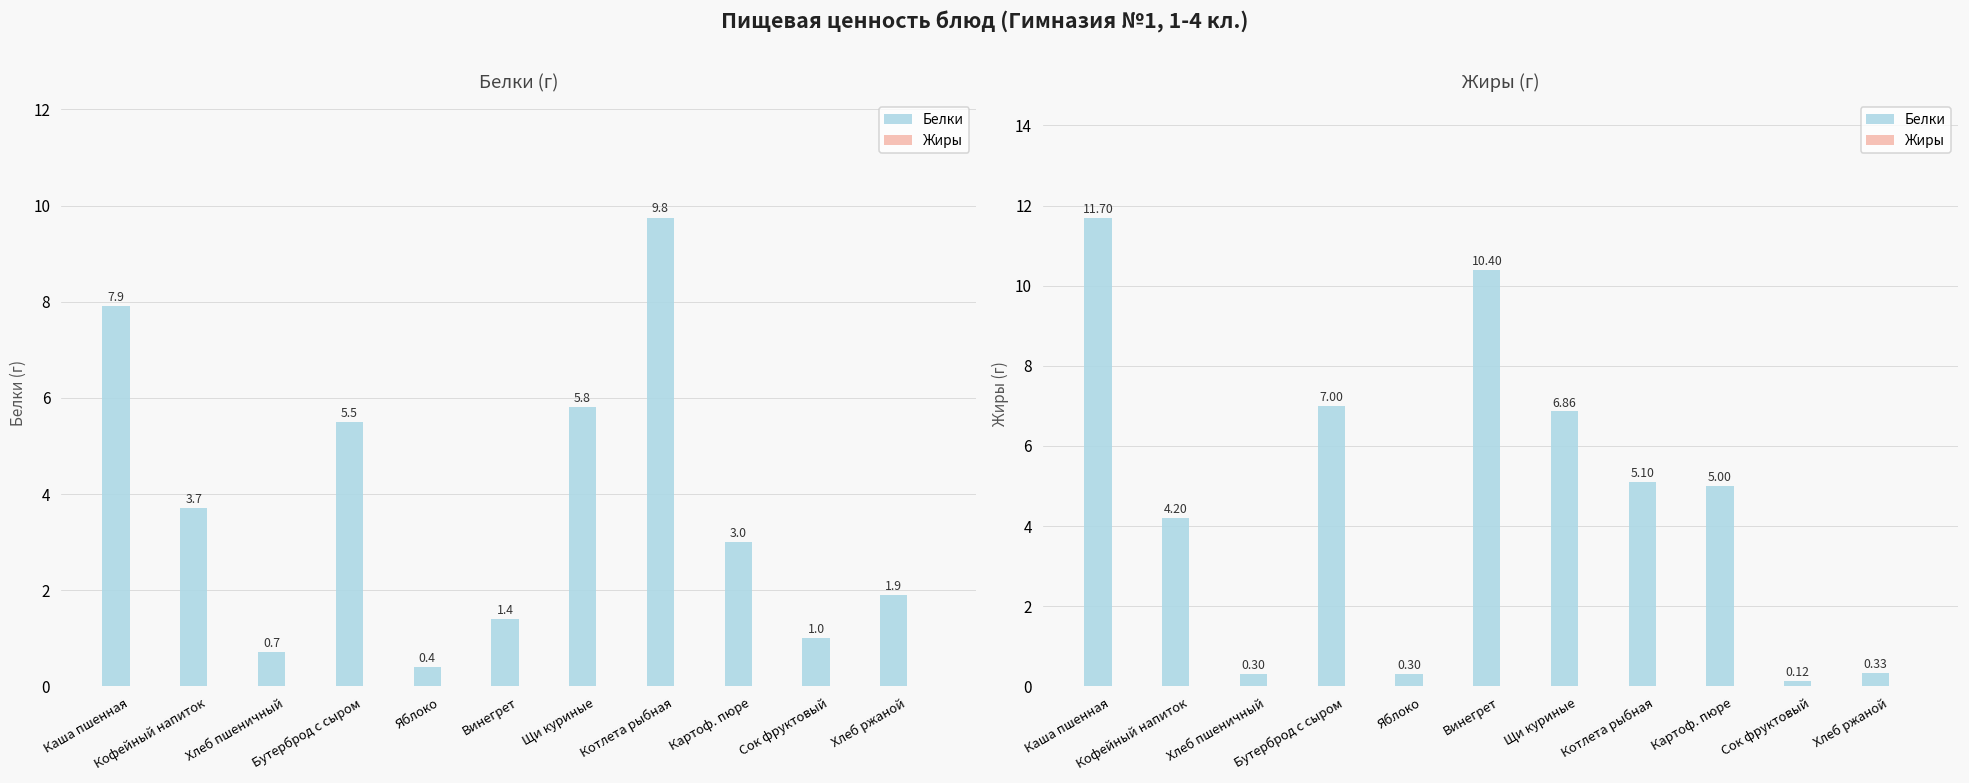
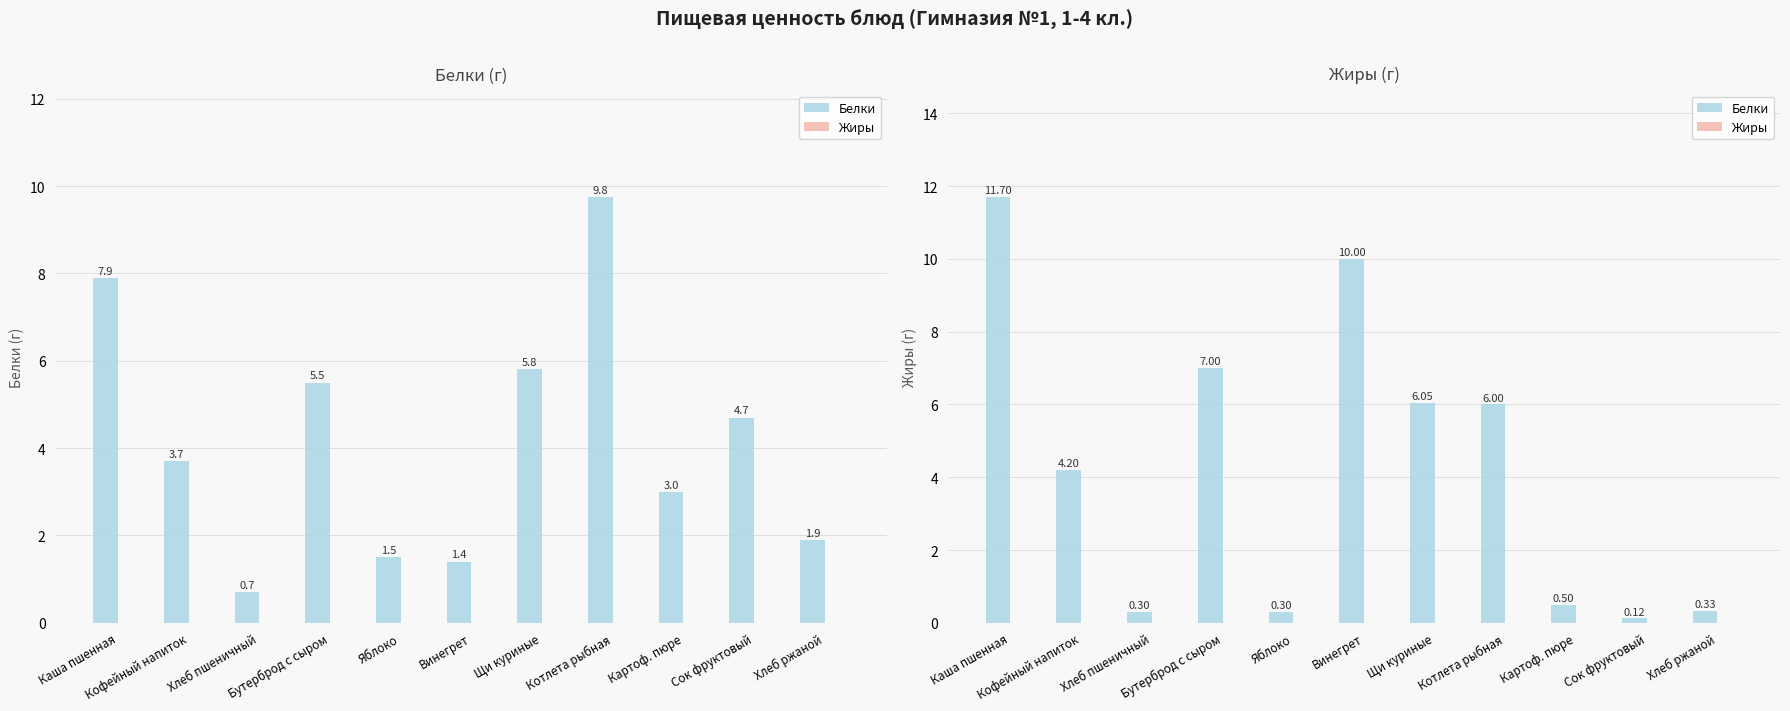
Белки (г), Белки, Яблоко: 0.4 -> 1.5
Белки (г), Белки, Сок фруктовый: 1.0 -> 4.7
Жиры (г), Белки, Винегрет: 10.40 -> 10.00
Жиры (г), Белки, Щи куриные: 6.86 -> 6.05
Жиры (г), Белки, Котлета рыбная: 5.10 -> 6.00
Жиры (г), Белки, Картоф. пюре: 5.00 -> 0.50
